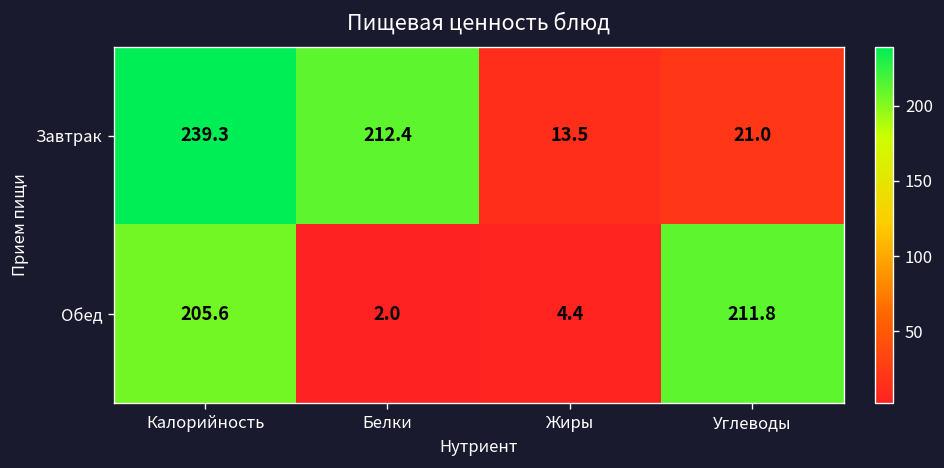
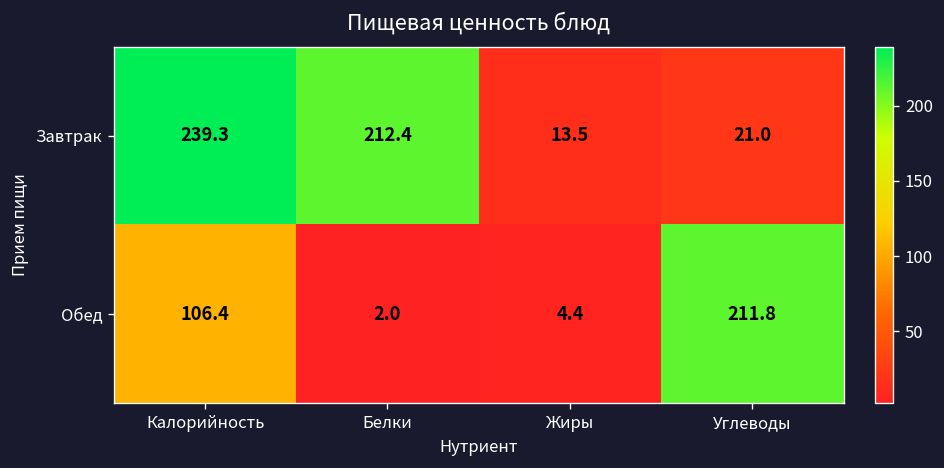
Обед, Калорийность: 205.6 -> 106.4
